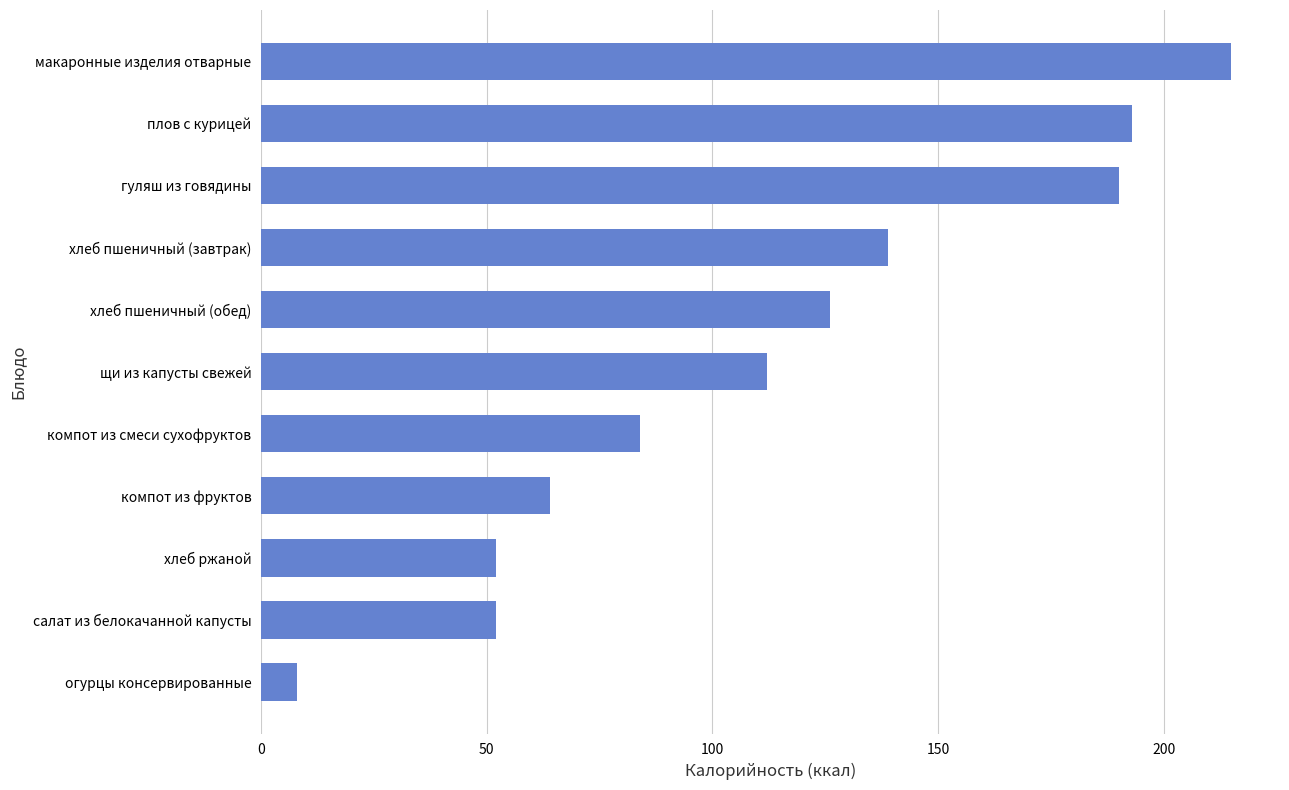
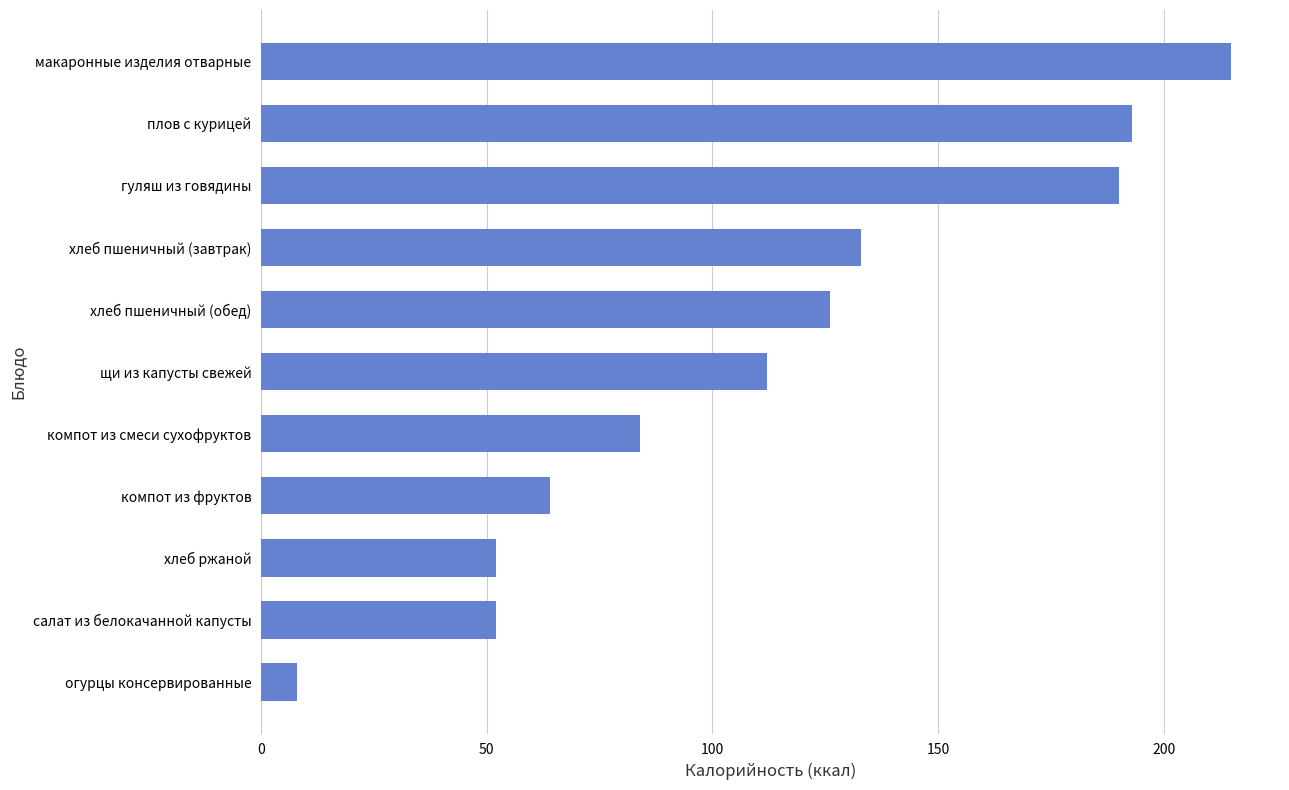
хлеб пшеничный (завтрак): 139 -> 133
